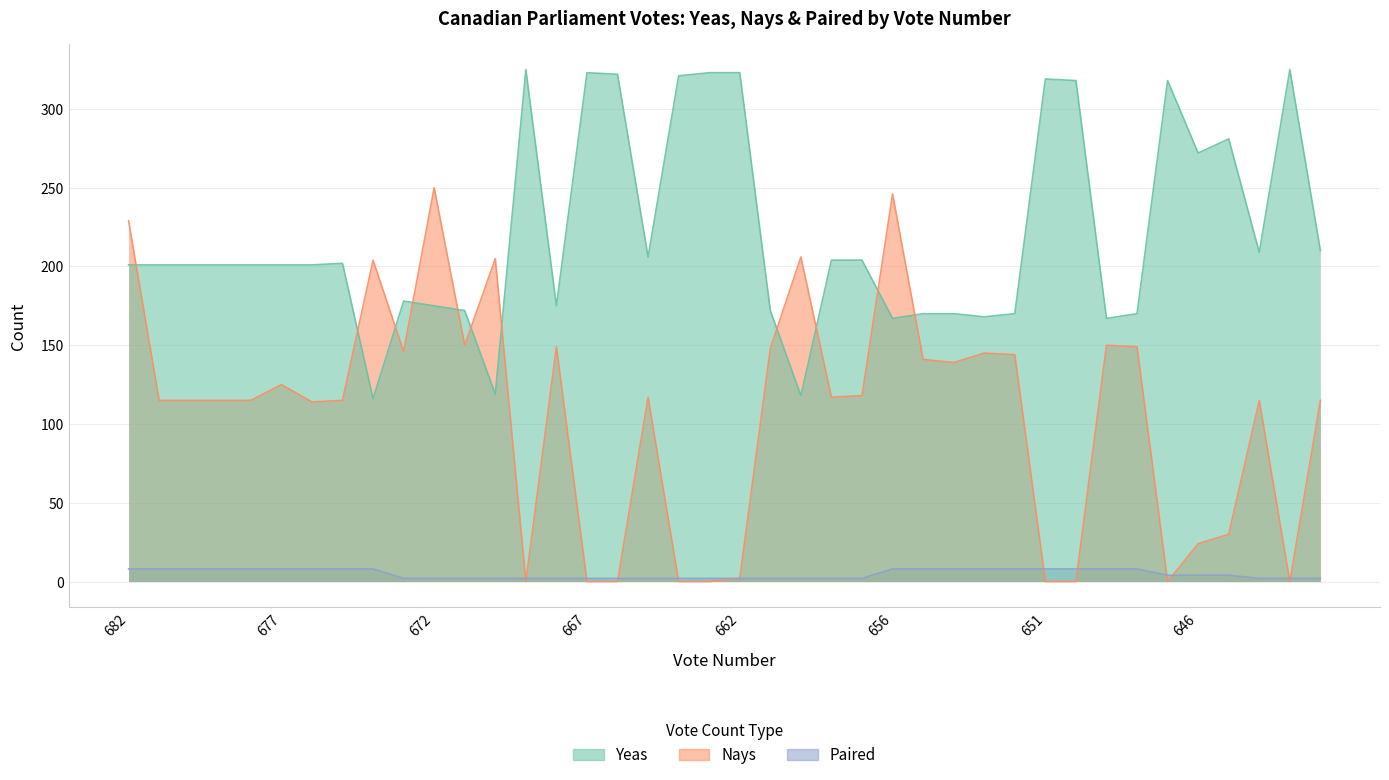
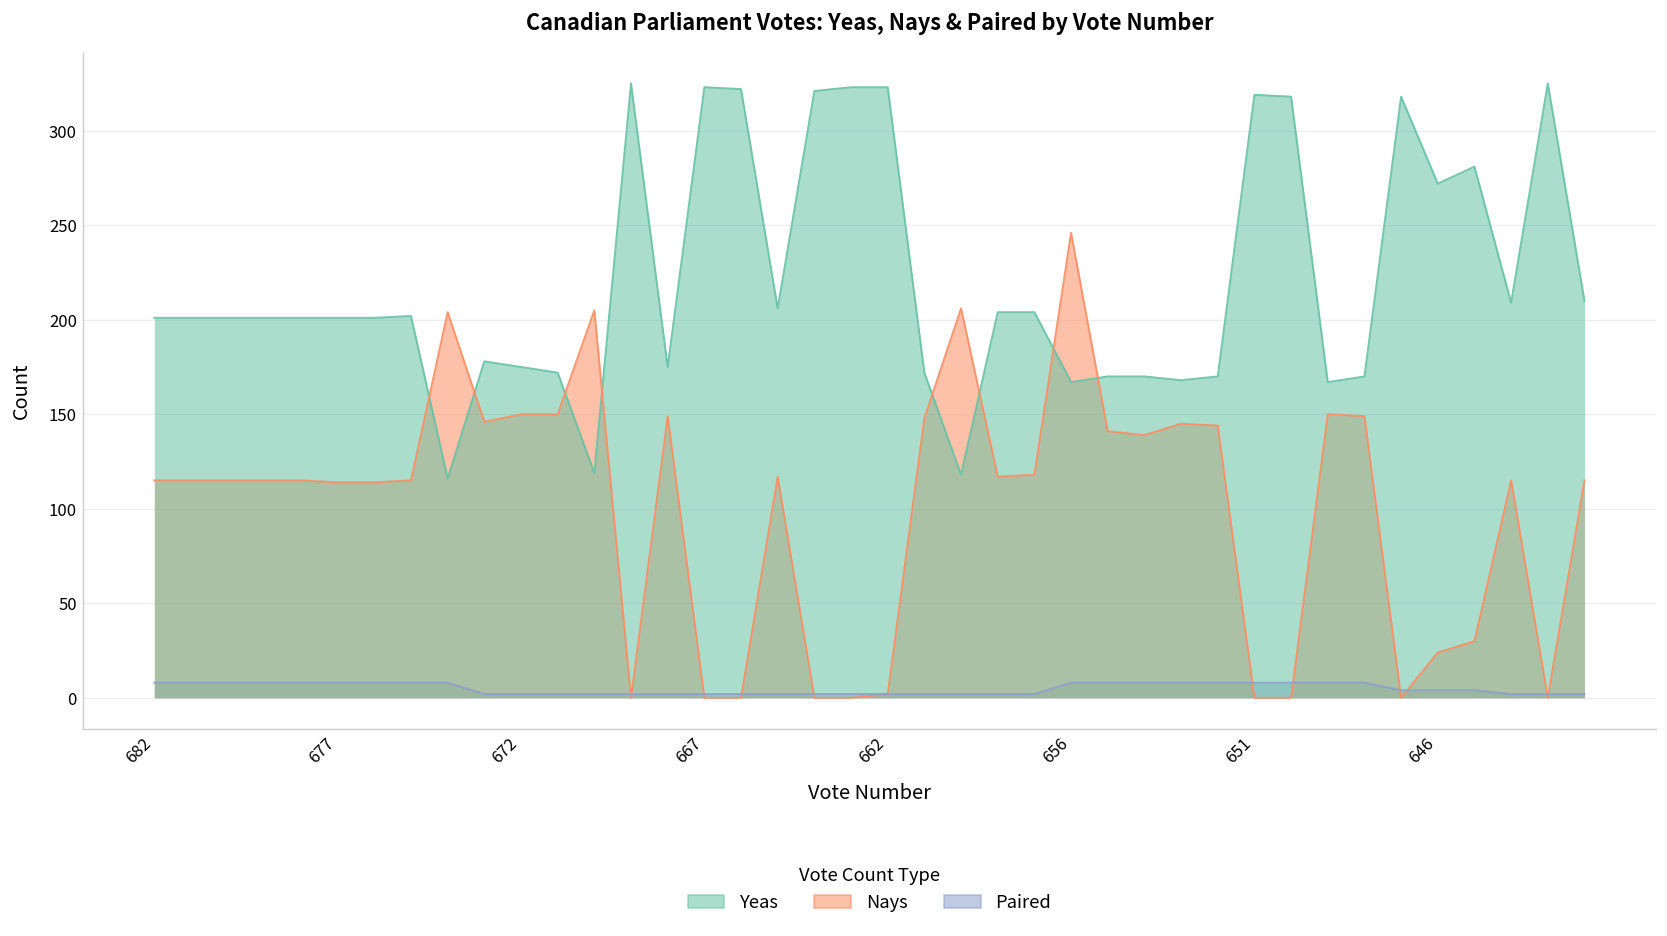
Nays, 682: 229 -> 115
Nays, 677: 125 -> 114
Nays, 672: 250 -> 150
